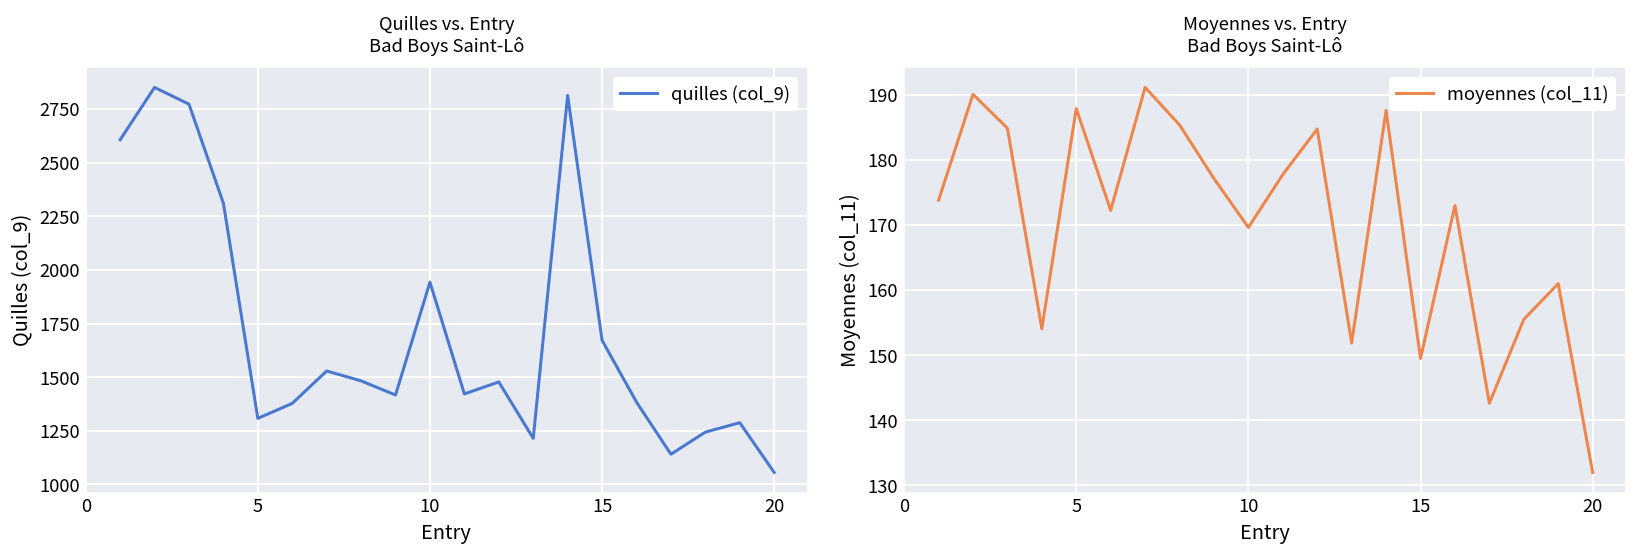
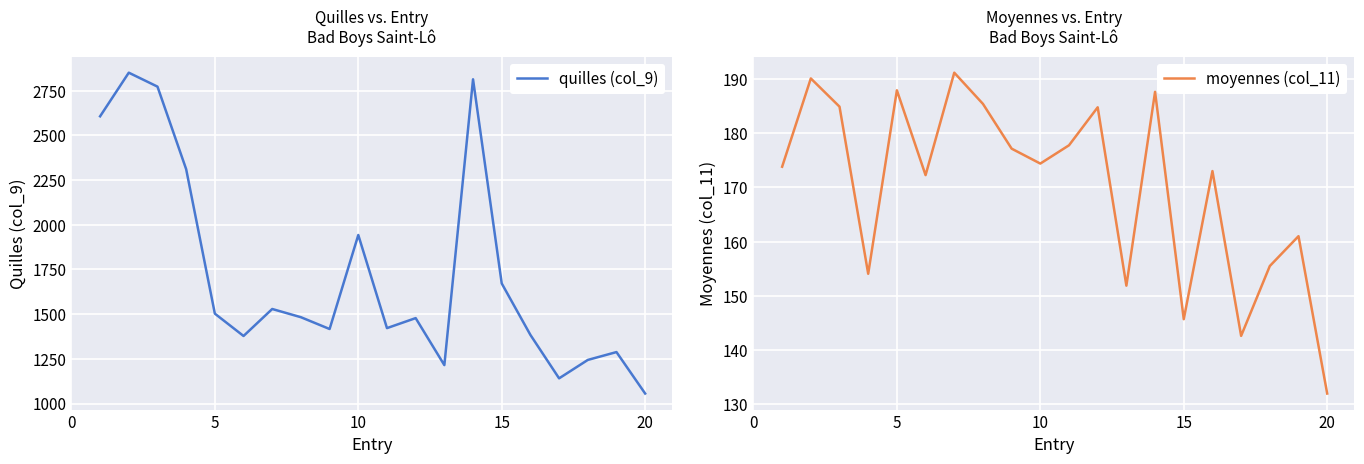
Quilles vs. Entry Bad Boys Saint-Lô, 5: 1310 -> 1500
Moyennes vs. Entry Bad Boys Saint-Lô, 10: 170 -> 174
Moyennes vs. Entry Bad Boys Saint-Lô, 15: 150 -> 146
